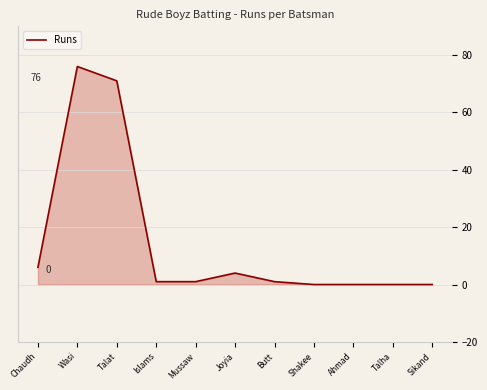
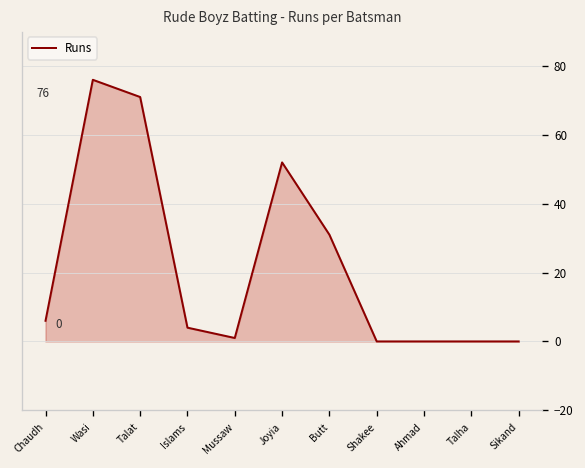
Islams: 1 -> 4
Joyia: 4 -> 52
Butt: 1 -> 31
